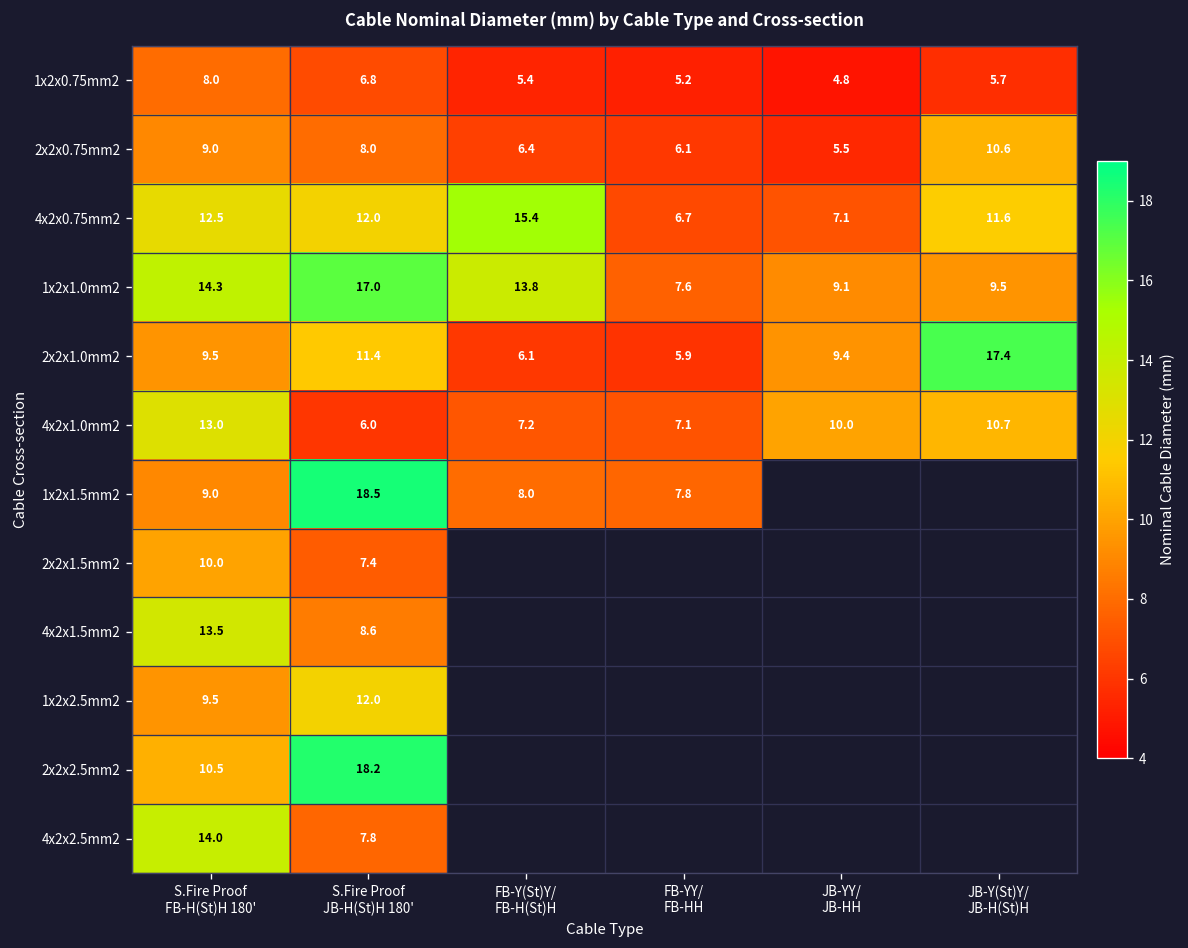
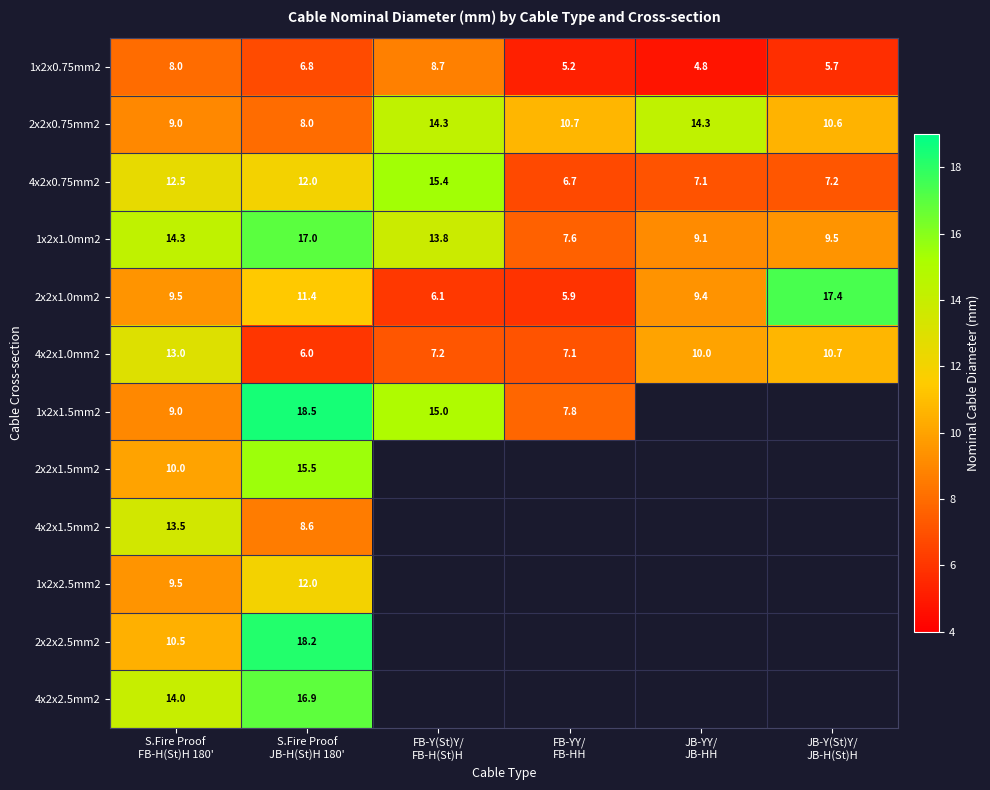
1x2x0.75mm2, FB-Y(St)Y/ FB-H(St)H: 5.4 -> 8.7
2x2x0.75mm2, FB-Y(St)Y/ FB-H(St)H: 6.4 -> 14.3
2x2x0.75mm2, FB-YY/ FB-HH: 6.1 -> 10.7
2x2x0.75mm2, JB-YY/ JB-HH: 5.5 -> 14.3
4x2x0.75mm2, JB-Y(St)Y/ JB-H(St)H: 11.6 -> 7.2
1x2x1.5mm2, FB-Y(St)Y/ FB-H(St)H: 8.0 -> 15.0
2x2x1.5mm2, S.Fire Proof JB-H(St)H 180': 7.4 -> 15.5
4x2x2.5mm2, S.Fire Proof JB-H(St)H 180': 7.8 -> 16.9
